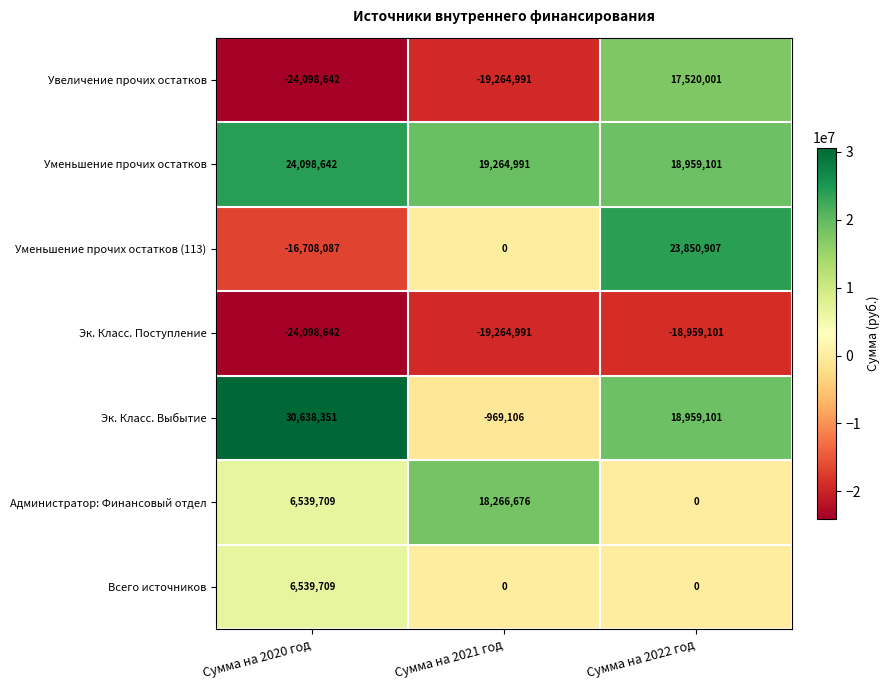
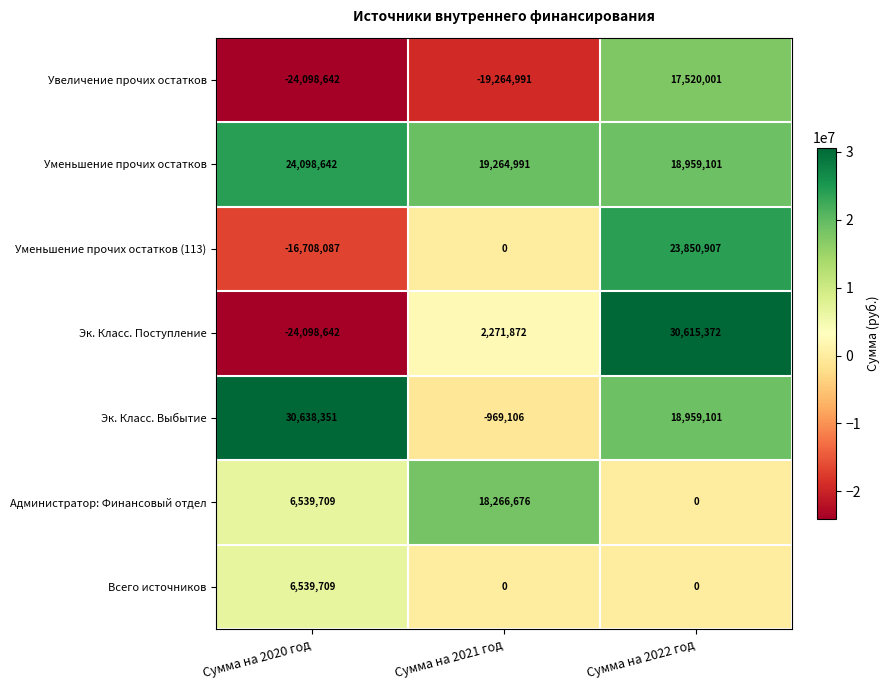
Эк. Класс. Поступление, Сумма на 2021 год: -19,264,991 -> 2,271,872
Эк. Класс. Поступление, Сумма на 2022 год: -18,959,101 -> 30,615,372
